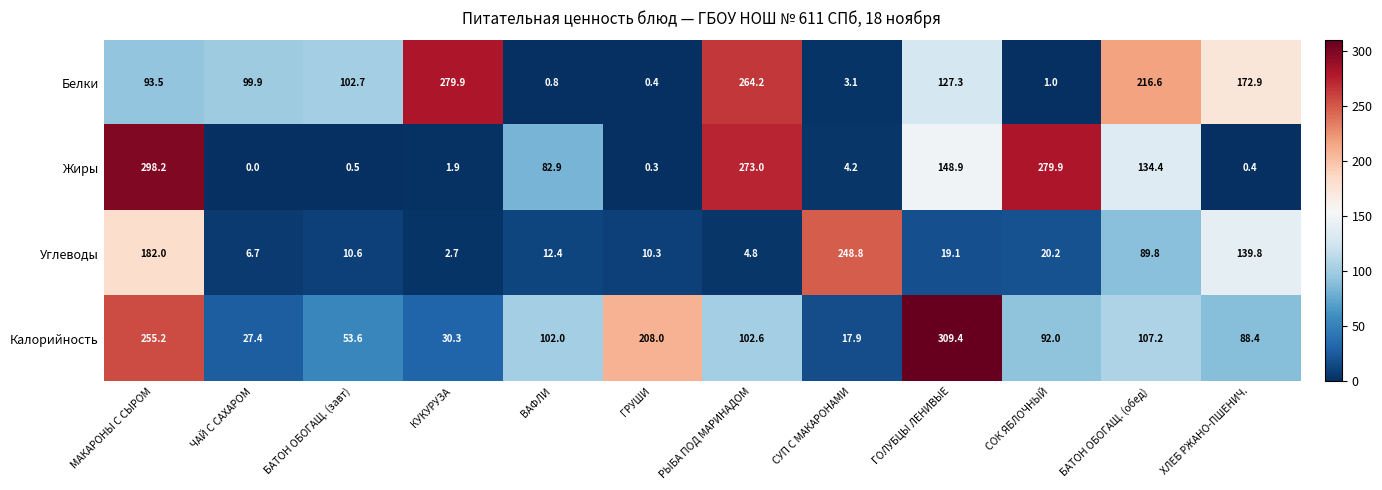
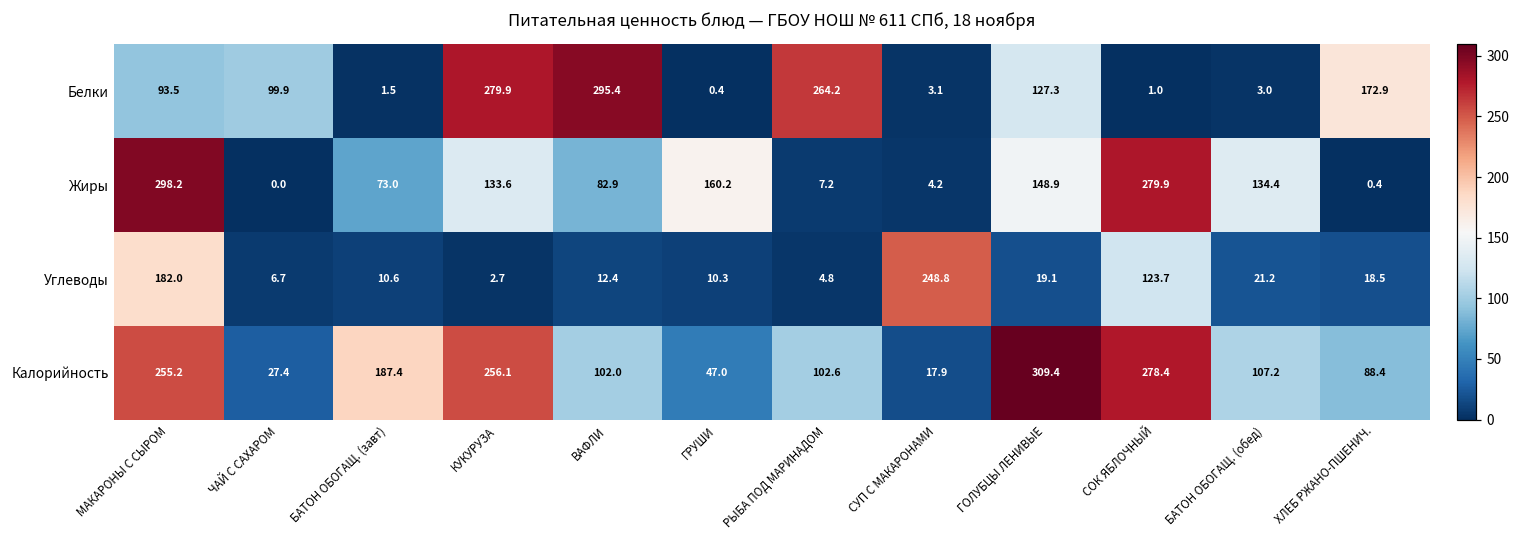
Белки, БАТОН ОБОГАЩ. (завт): 102.7 -> 1.5
Белки, ВАФЛИ: 0.8 -> 295.4
Белки, БАТОН ОБОГАЩ. (обед): 216.6 -> 3.0
Жиры, БАТОН ОБОГАЩ. (завт): 0.5 -> 73.0
Жиры, КУКУРУЗА: 1.9 -> 133.6
Жиры, ГРУШИ: 0.3 -> 160.2
Жиры, РЫБА ПОД МАРИНАДОМ: 273.0 -> 7.2
Углеводы, СОК ЯБЛОЧНЫЙ: 20.2 -> 123.7
Углеводы, БАТОН ОБОГАЩ. (обед): 89.8 -> 21.2
Углеводы, ХЛЕБ РЖАНО-ПШЕНИЧ.: 139.8 -> 18.5
Калорийность, БАТОН ОБОГАЩ. (завт): 53.6 -> 187.4
Калорийность, КУКУРУЗА: 30.3 -> 256.1
Калорийность, ГРУШИ: 208.0 -> 47.0
Калорийность, СОК ЯБЛОЧНЫЙ: 92.0 -> 278.4
